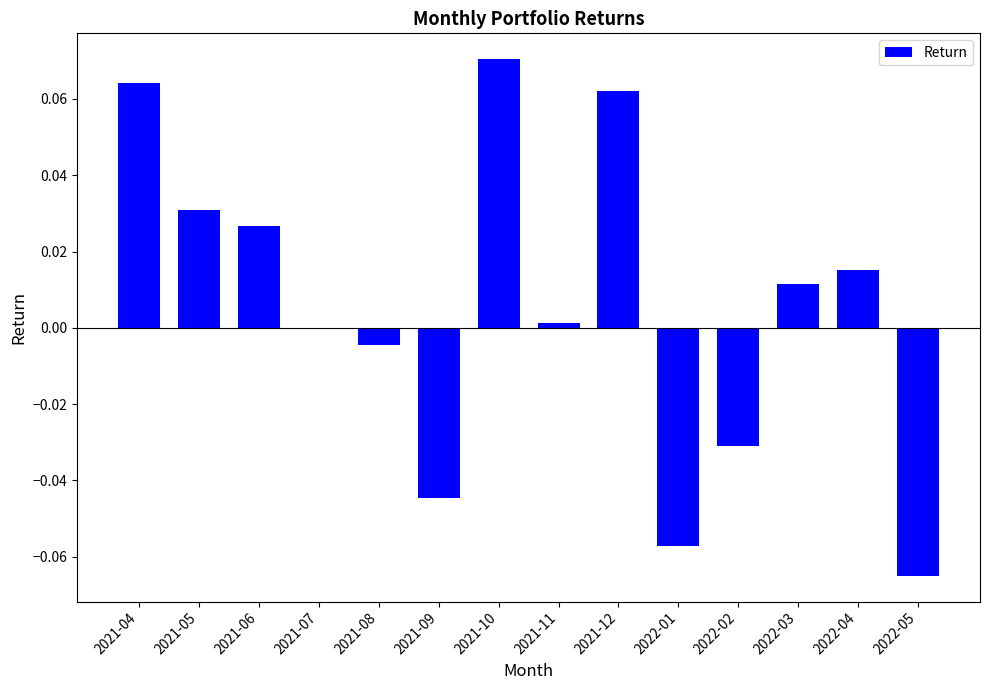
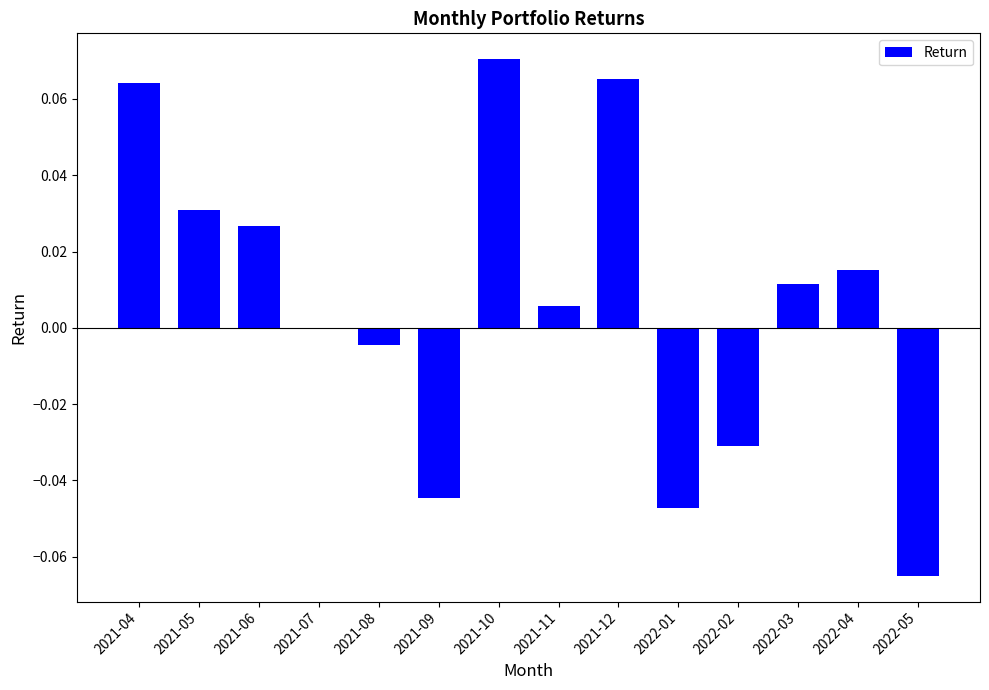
2021-11: 0.001 -> 0.006
2021-12: 0.062 -> 0.065
2022-01: -0.057 -> -0.047
